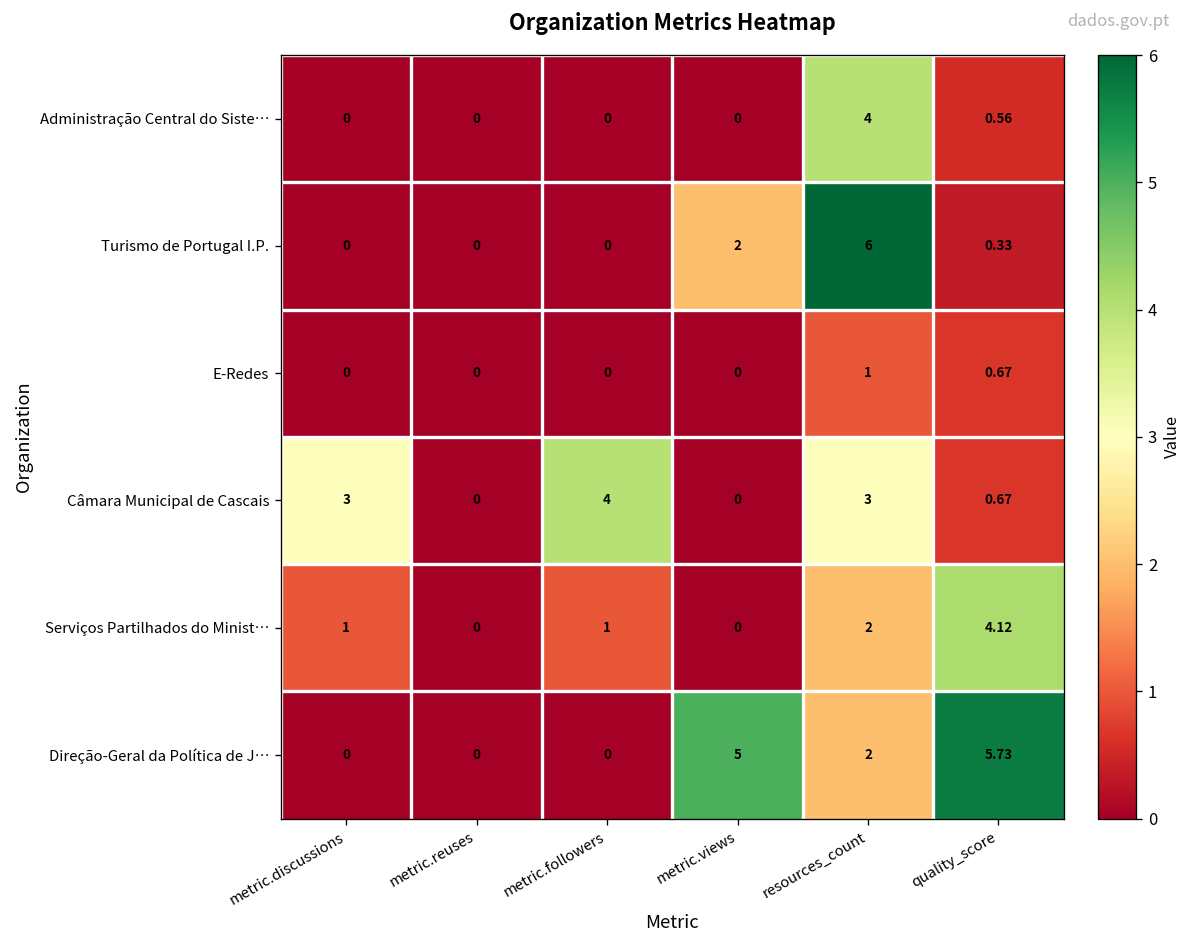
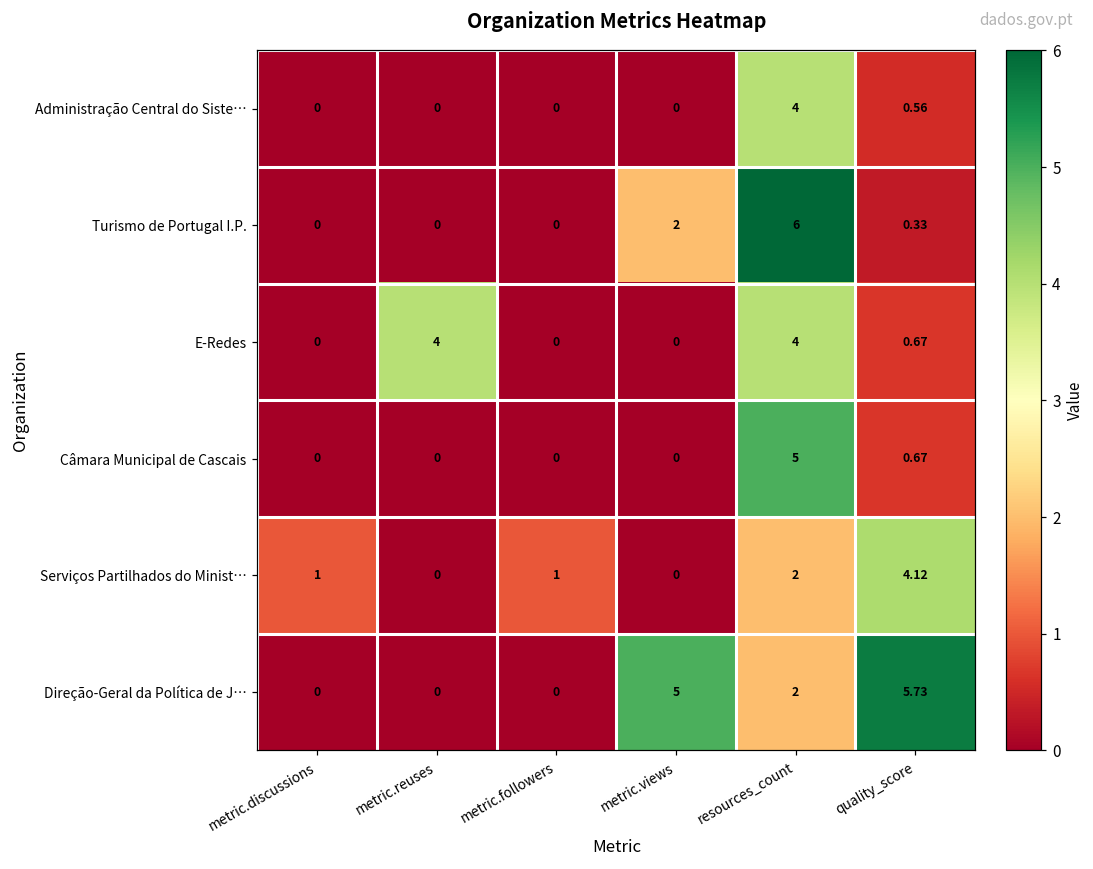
E-Redes, metric.reuses: 0 -> 4
E-Redes, resources_count: 1 -> 4
Câmara Municipal de Cascais, metric.discussions: 3 -> 0
Câmara Municipal de Cascais, metric.followers: 4 -> 0
Câmara Municipal de Cascais, resources_count: 3 -> 5
